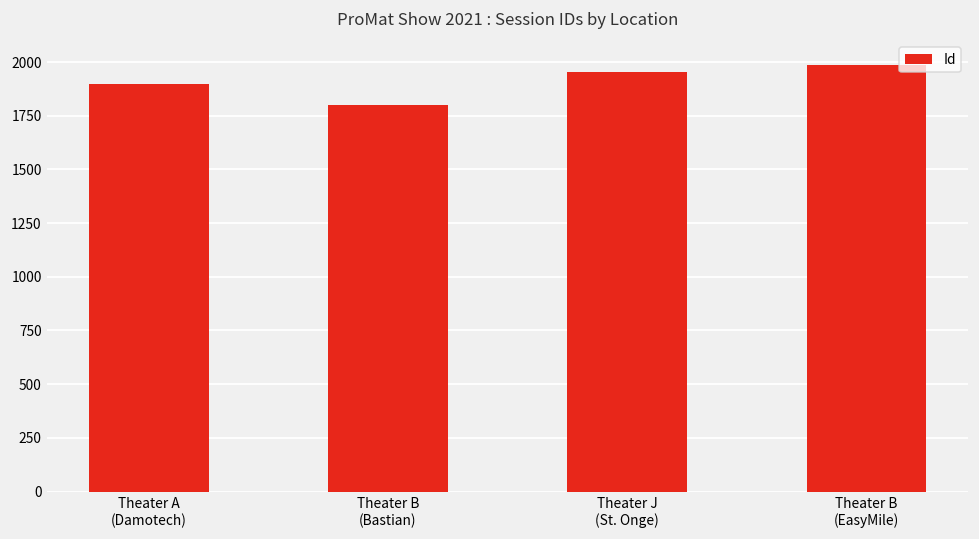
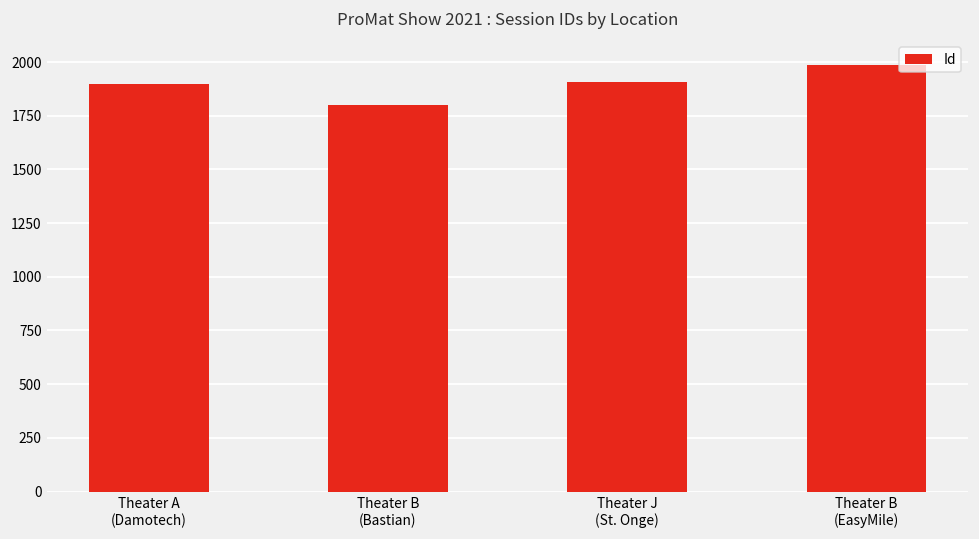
Theater J (St. Onge): 1960 -> 1910
